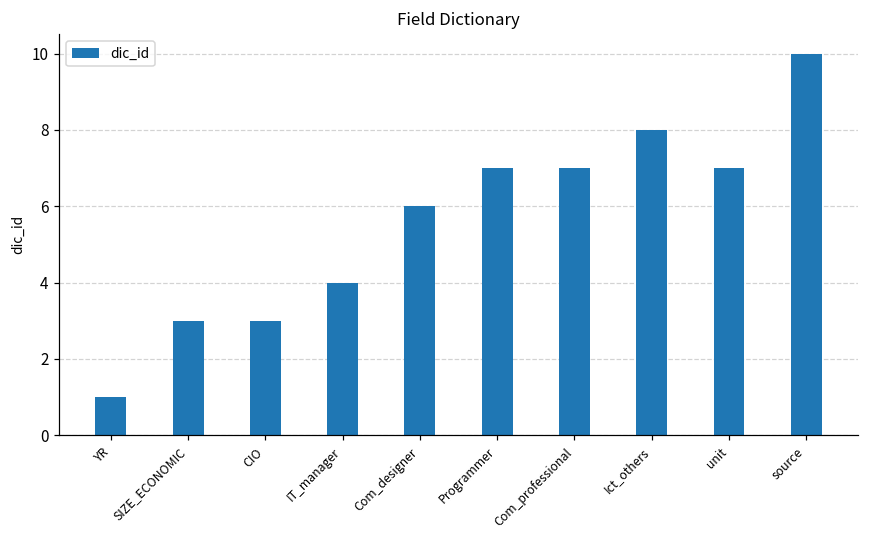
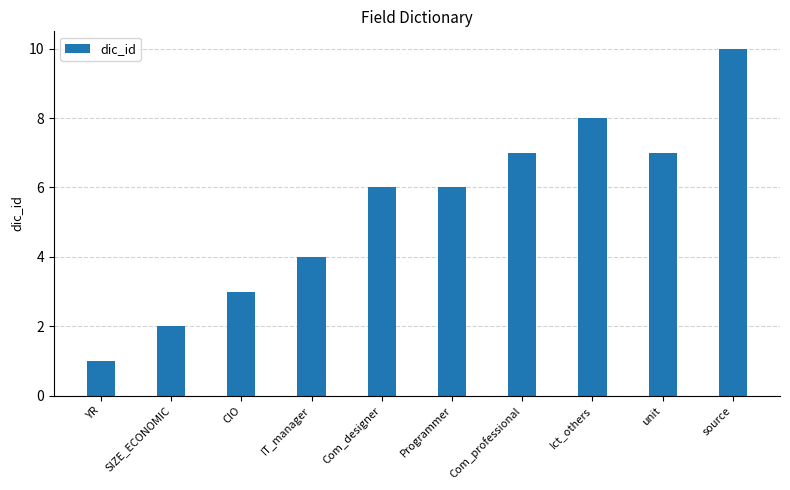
SIZE_ECONOMIC: 3 -> 2
Programmer: 7 -> 6
